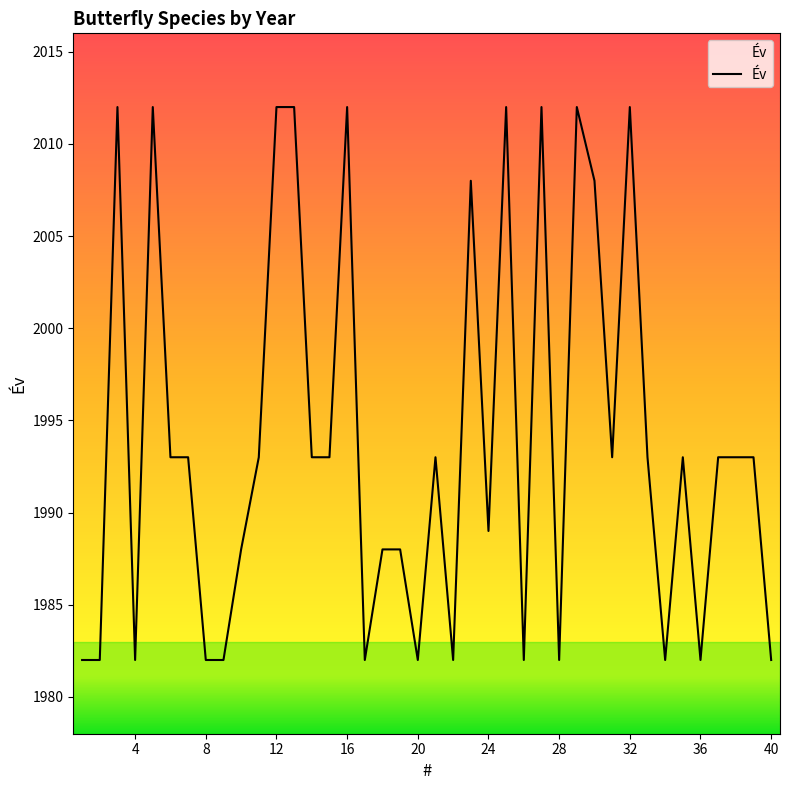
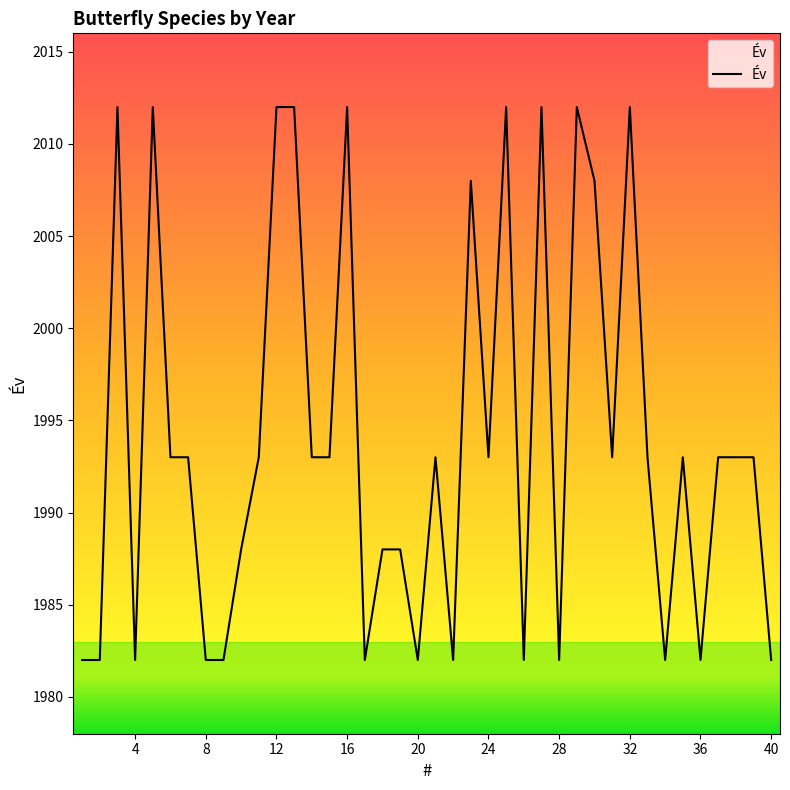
24: 1989 -> 1993
